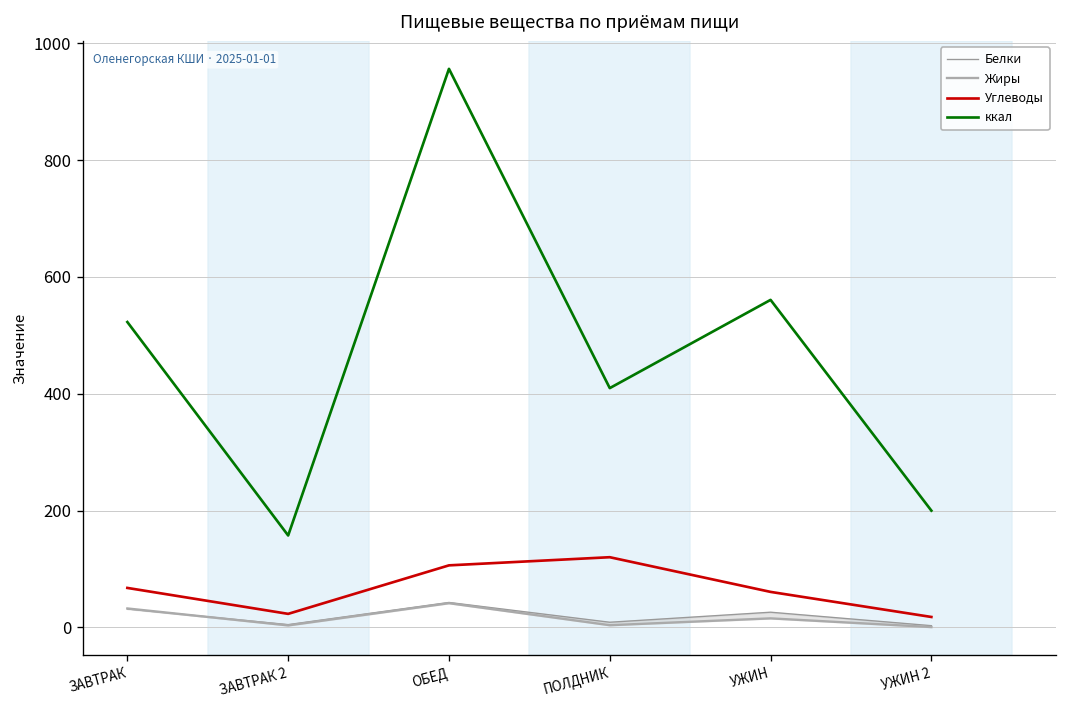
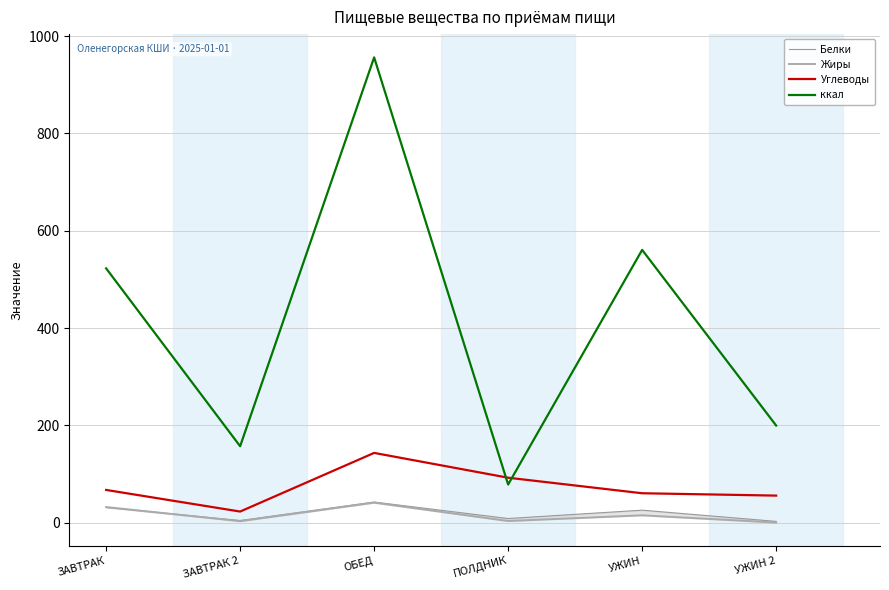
Углеводы, ОБЕД: 110 -> 140
Углеводы, ПОЛДНИК: 120 -> 90
ккал, ПОЛДНИК: 410 -> 80
Углеводы, УЖИН 2: 20 -> 60
